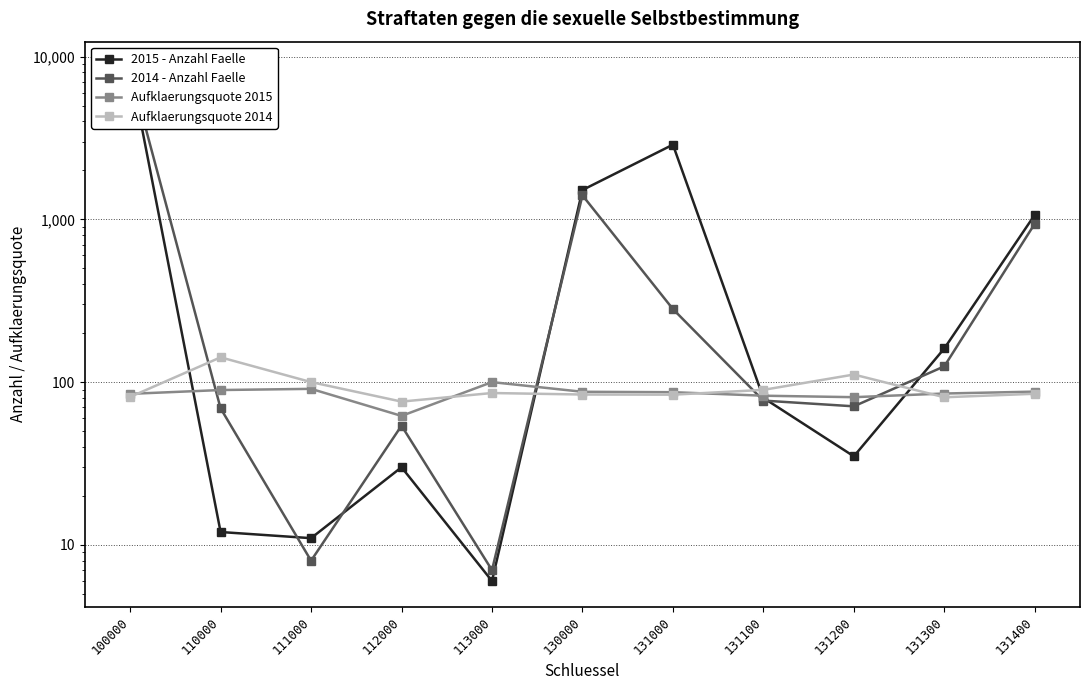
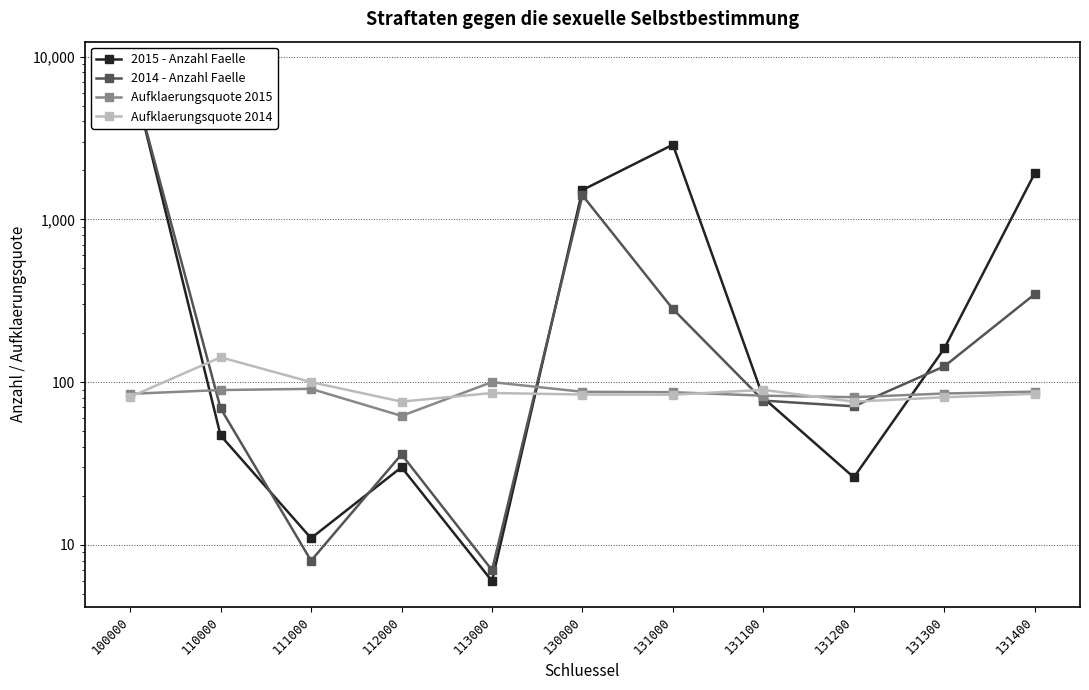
2015 - Anzahl Faelle, 110000: 12 -> 47
2014 - Anzahl Faelle, 112000: 54 -> 36
2015 - Anzahl Faelle, 131200: 35 -> 26
Aufklaerungsquote 2014, 131200: 110 -> 80
2015 - Anzahl Faelle, 131400: 1,100 -> 1,900
2014 - Anzahl Faelle, 131400: 900 -> 350
